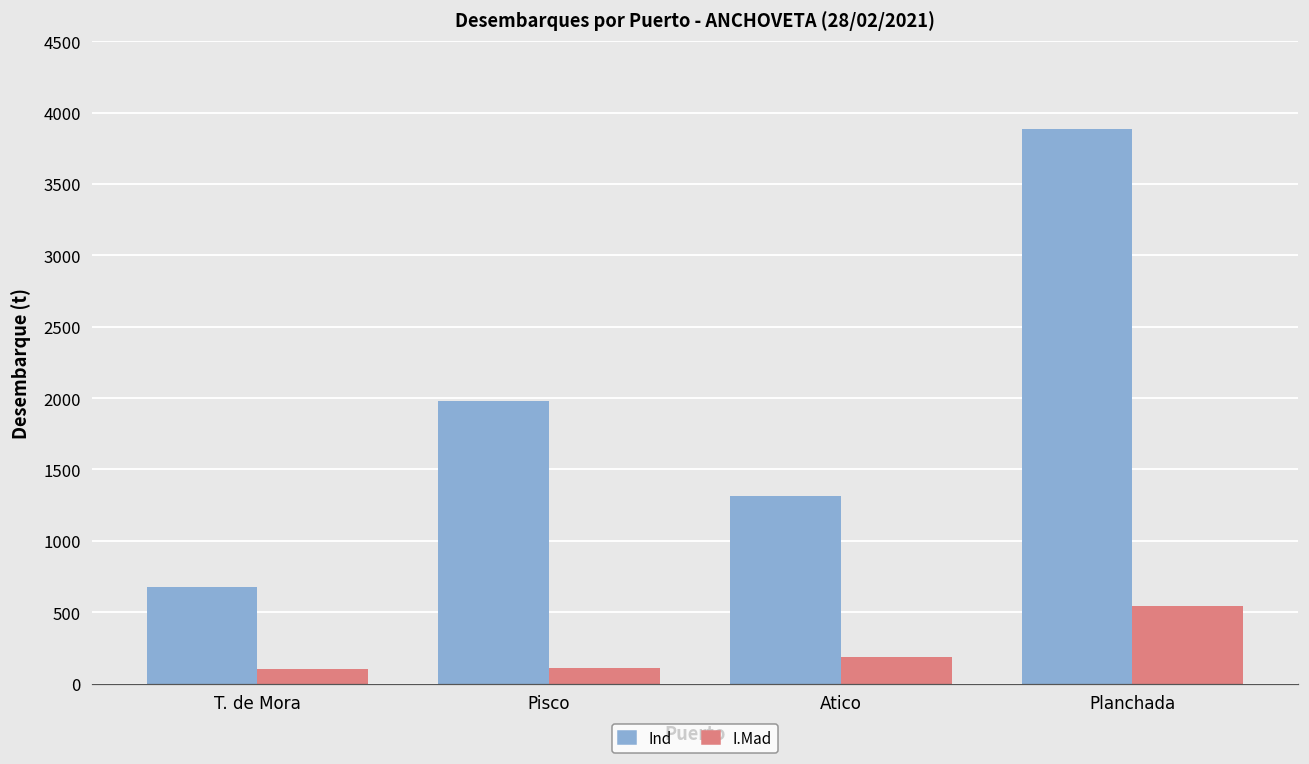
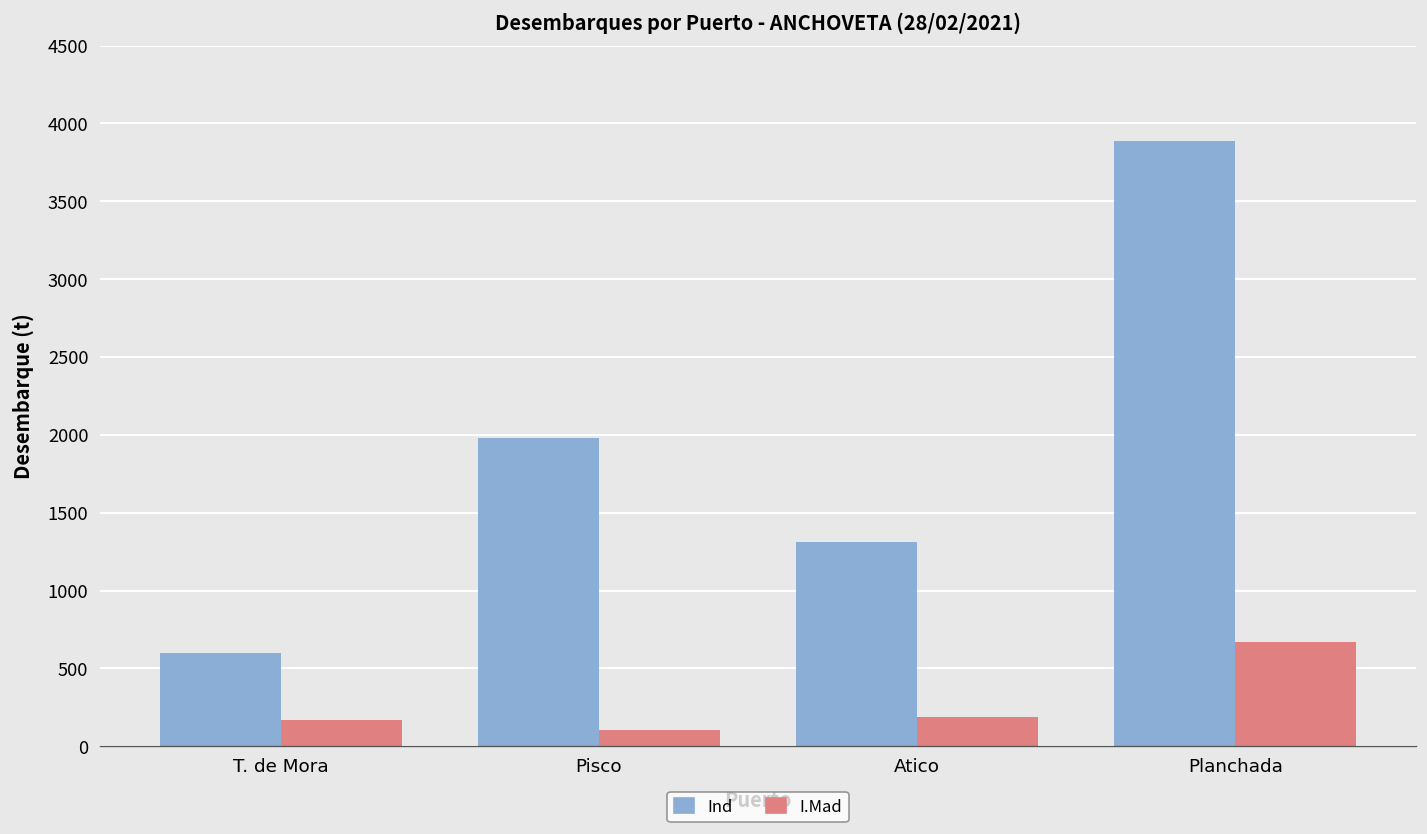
Ind, T. de Mora: 680 -> 600
I.Mad, T. de Mora: 100 -> 170
I.Mad, Planchada: 540 -> 670
